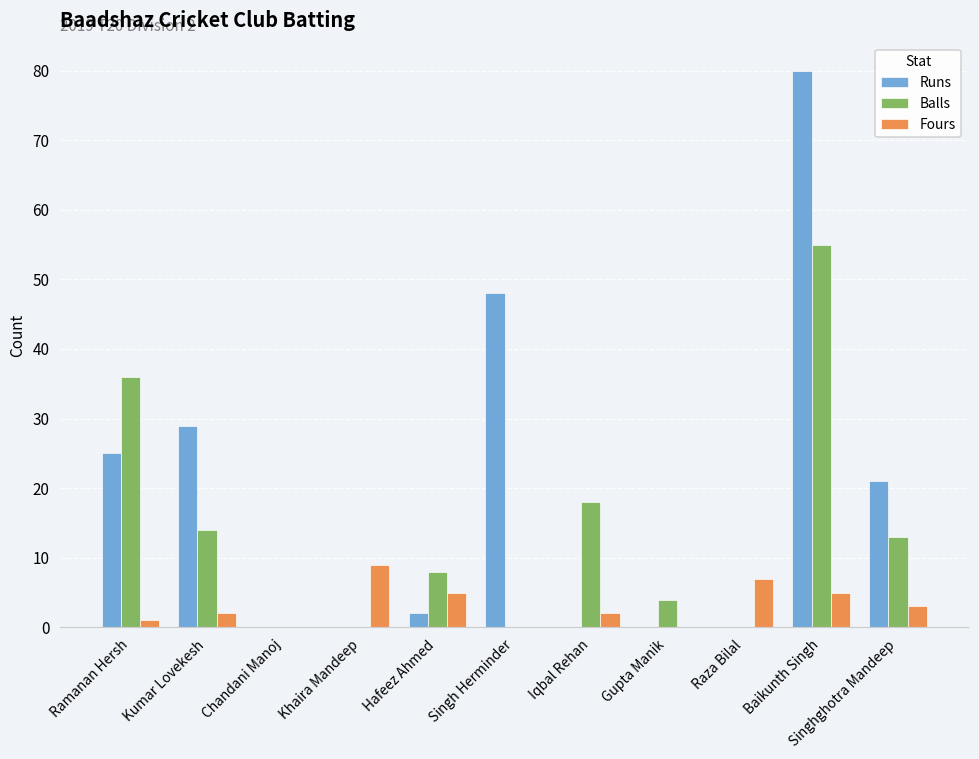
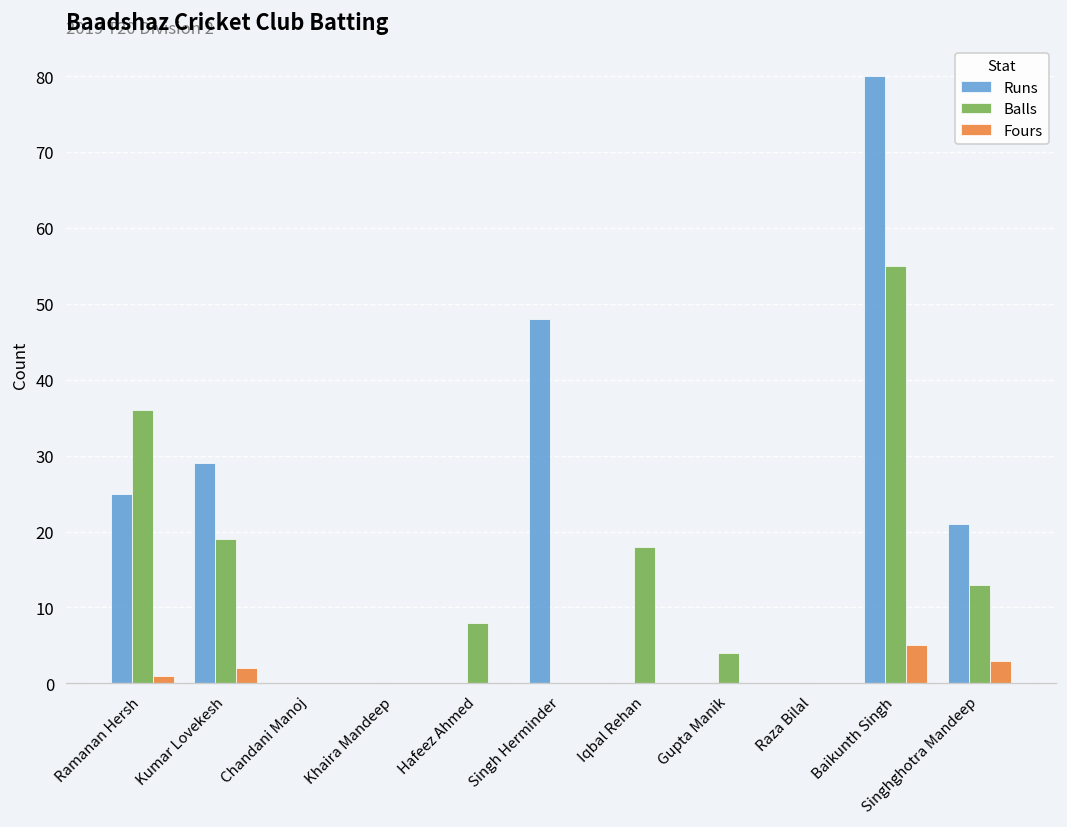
Balls, Kumar Lovekesh: 14 -> 19
Fours, Khaira Mandeep: 9 -> 0
Runs, Hafeez Ahmed: 2 -> 0
Fours, Hafeez Ahmed: 5 -> 0
Fours, Iqbal Rehan: 2 -> 0
Fours, Raza Bilal: 7 -> 0
